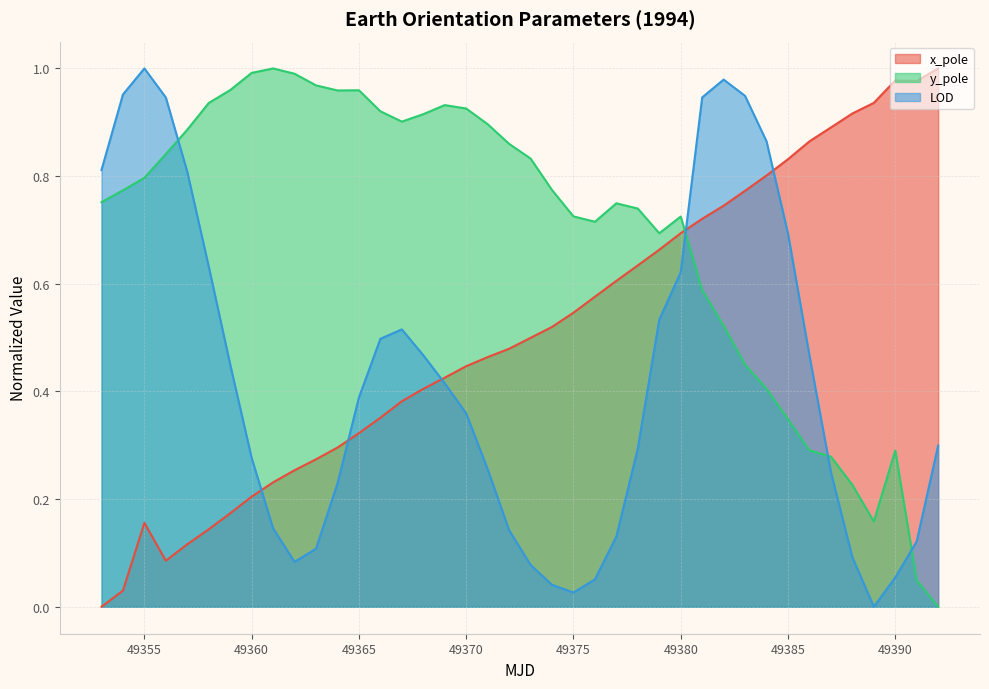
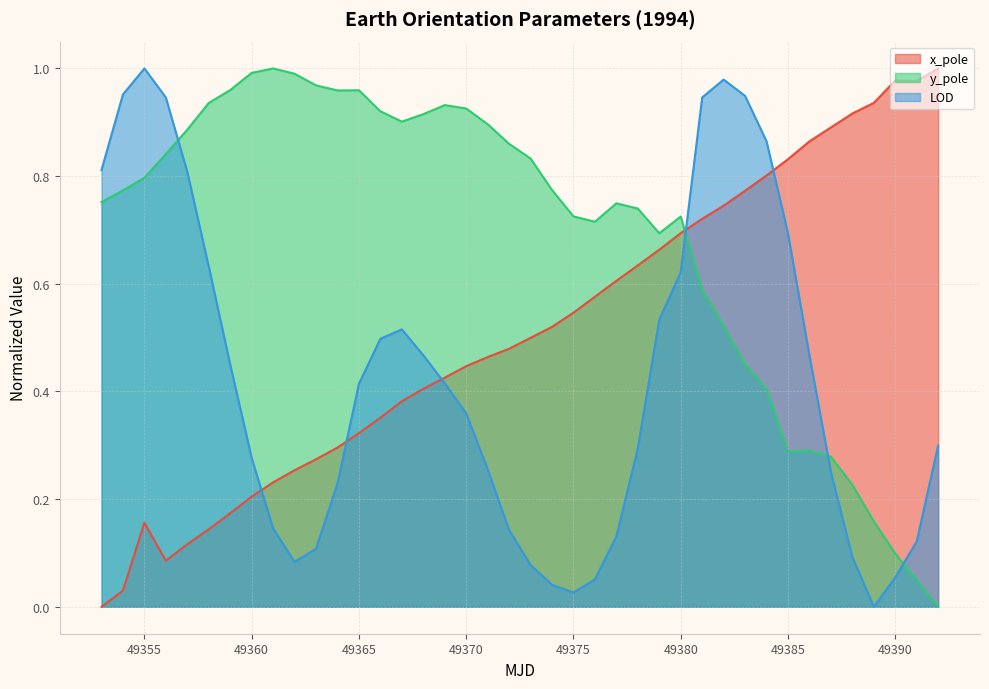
LOD, 49365: 0.39 -> 0.41
y_pole, 49385: 0.35 -> 0.29
y_pole, 49390: 0.29 -> 0.10
